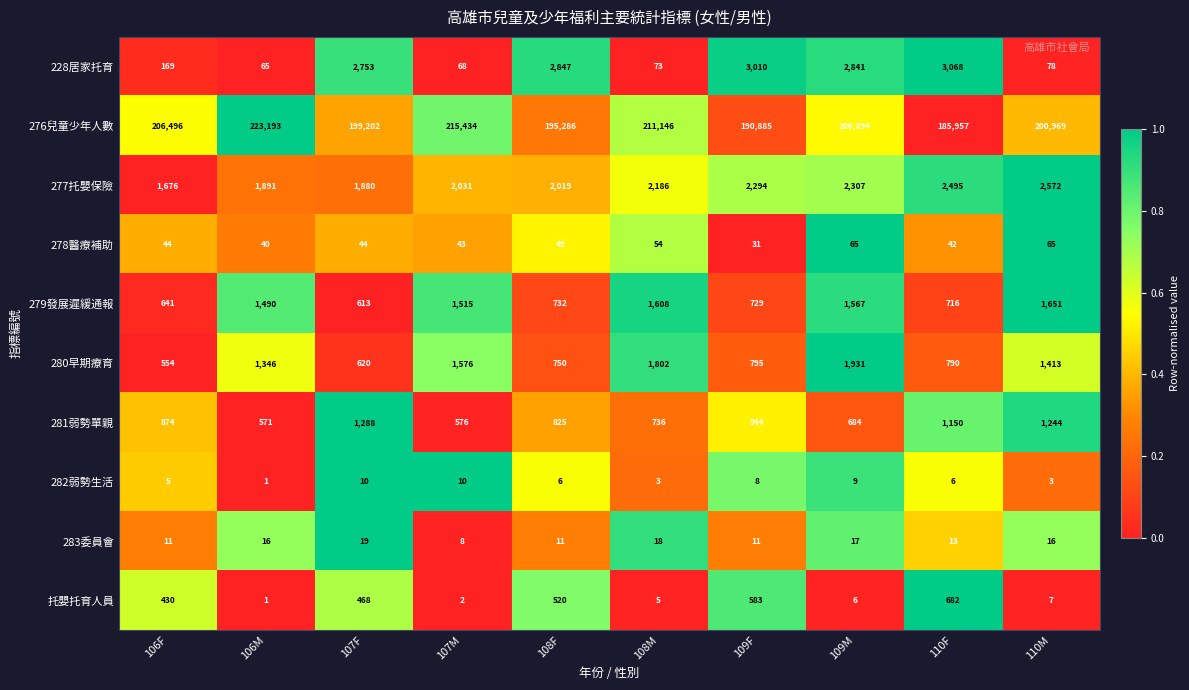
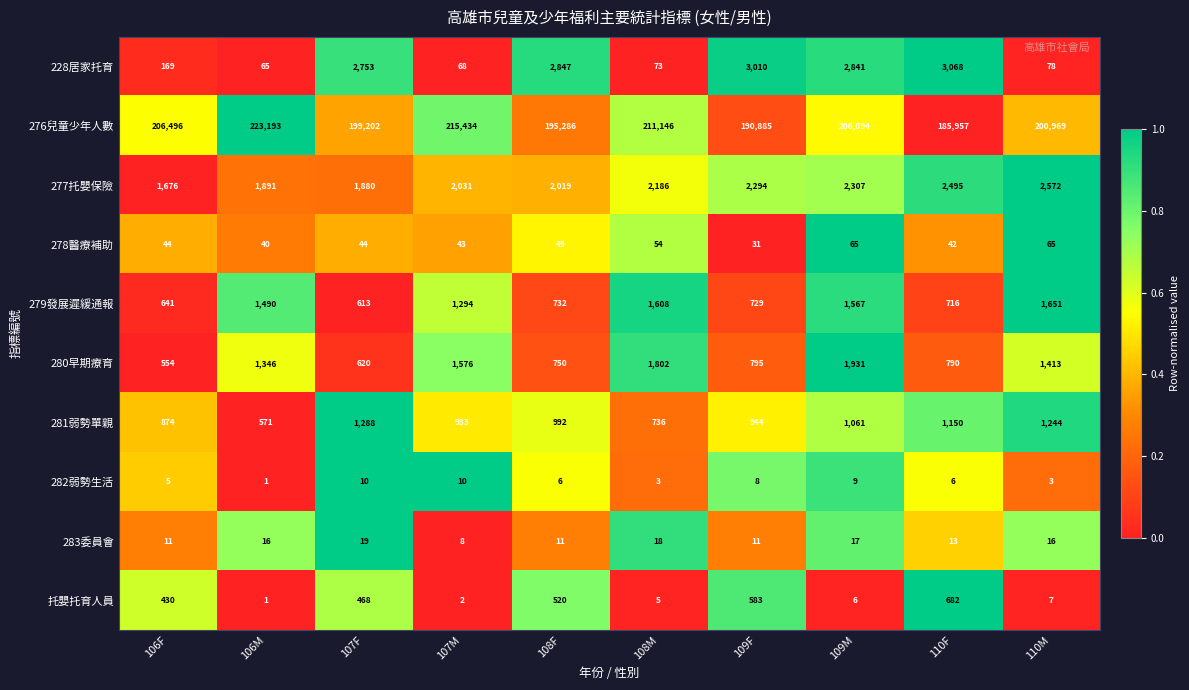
279發展遲緩通報, 107M: 1,515 -> 1,294
281弱勢單親, 107M: 576 -> 933
281弱勢單親, 108F: 825 -> 992
281弱勢單親, 109M: 684 -> 1,061
